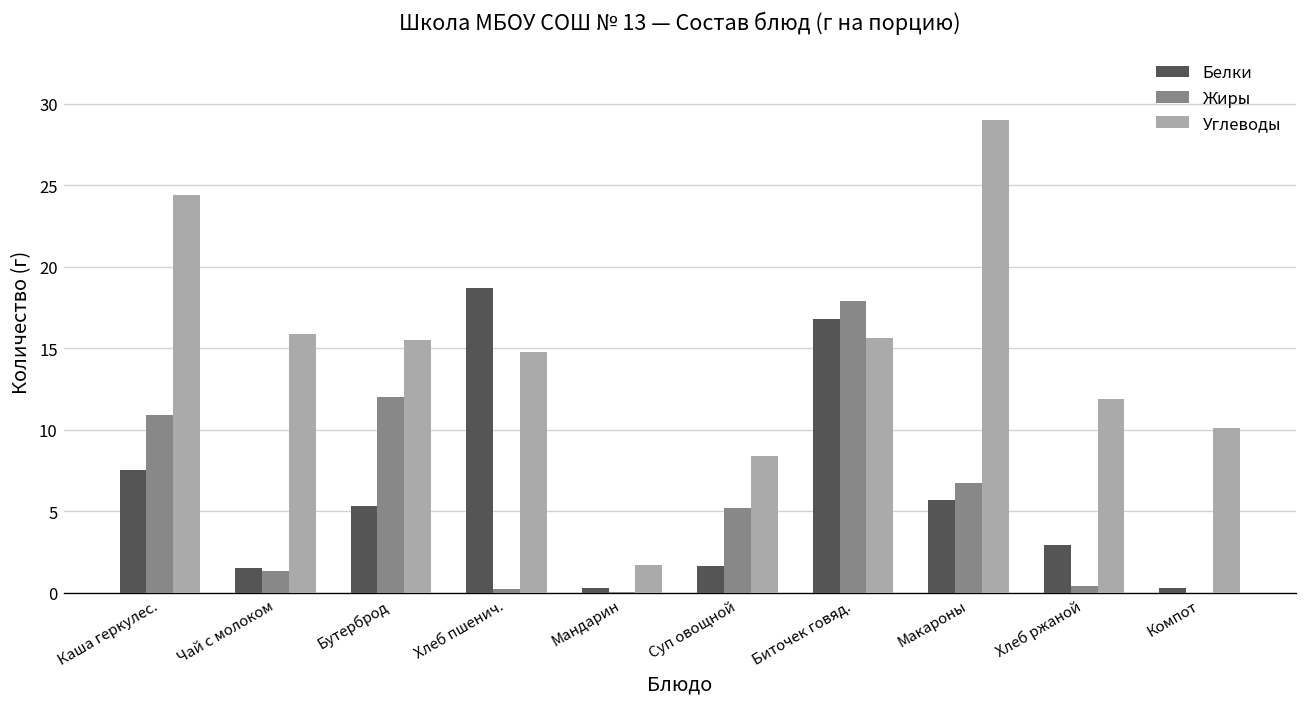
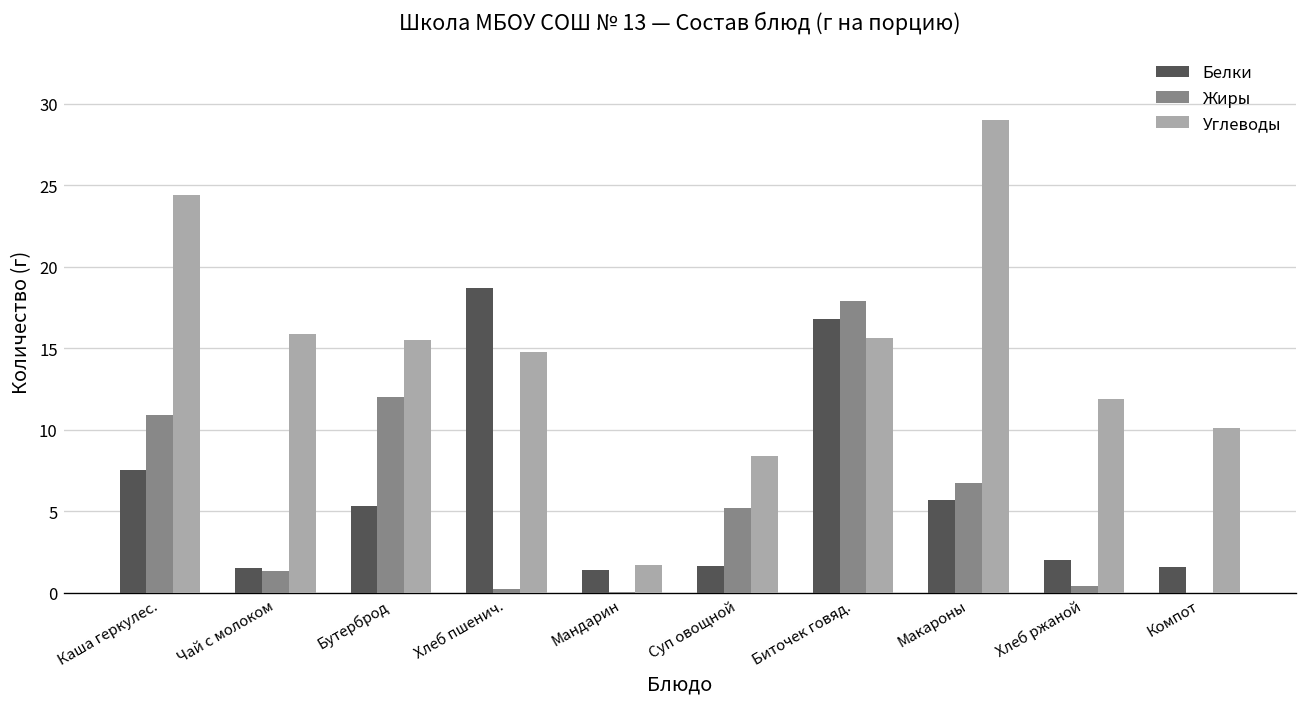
Белки, Мандарин: 0.3 -> 1.4
Белки, Хлеб ржаной: 2.9 -> 2.0
Белки, Компот: 0.3 -> 1.6
